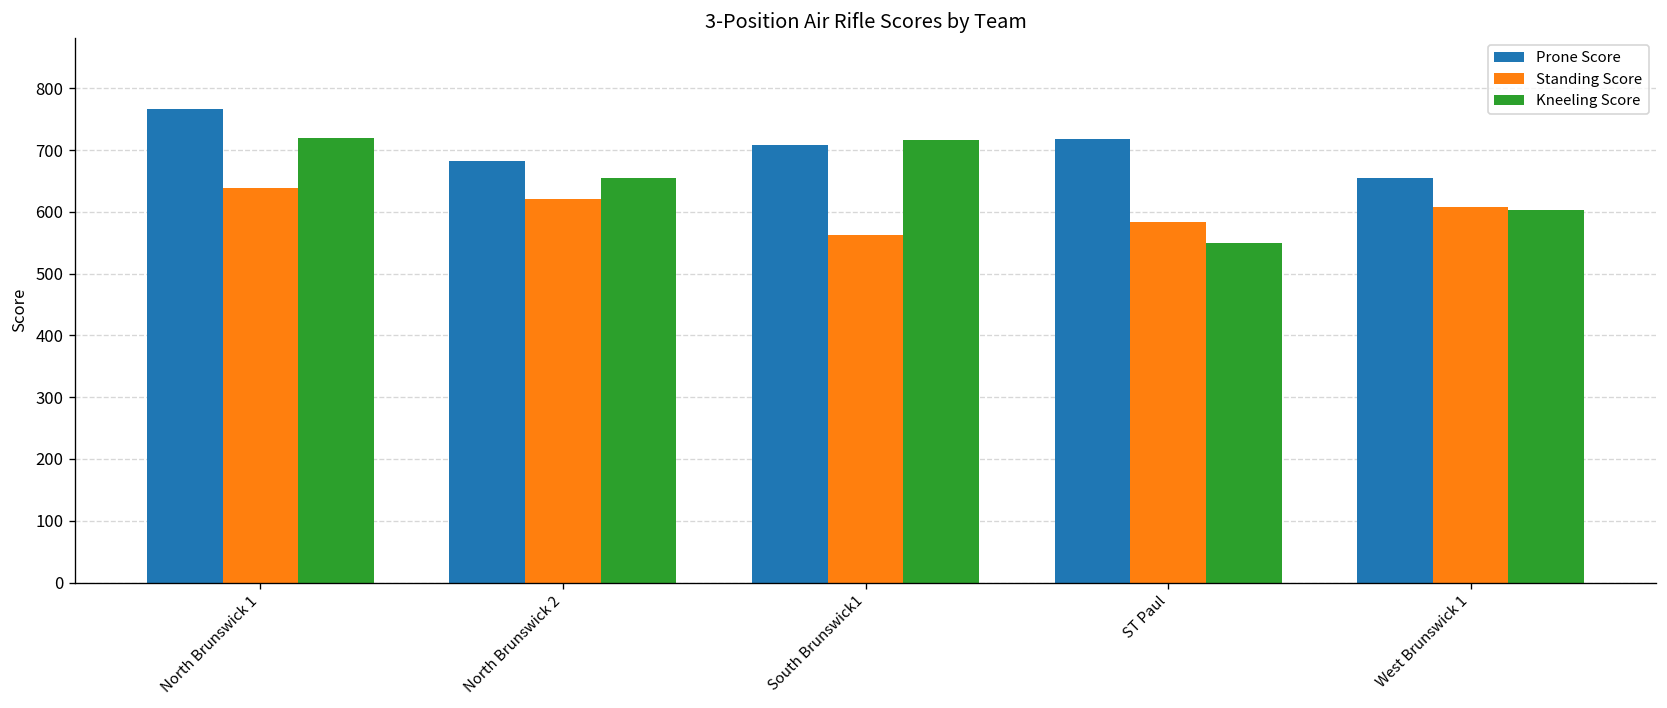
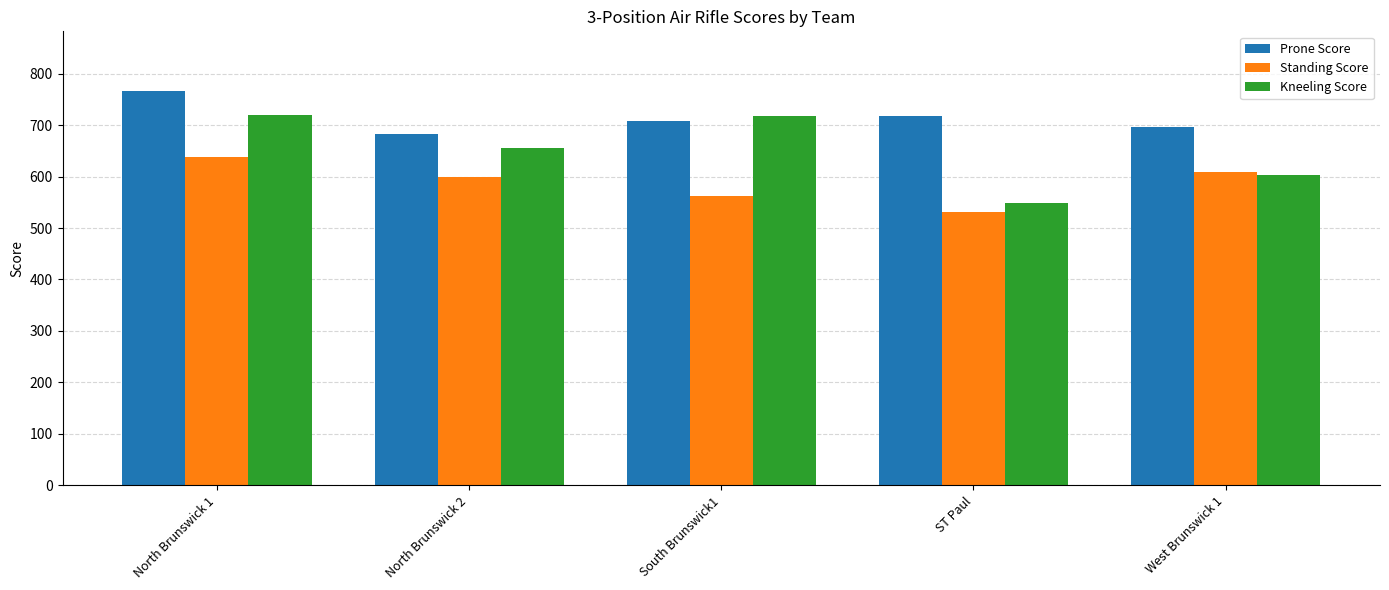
Standing Score, North Brunswick 2: 620 -> 600
Standing Score, ST Paul: 580 -> 530
Prone Score, West Brunswick 1: 650 -> 700
